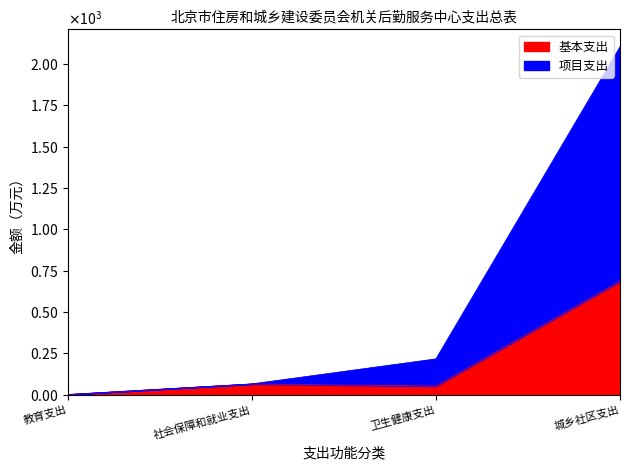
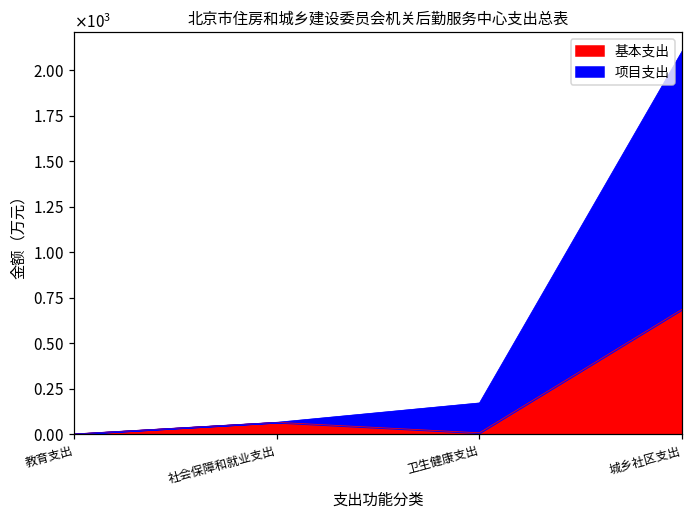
基本支出, 卫生健康支出: 50 -> 10
